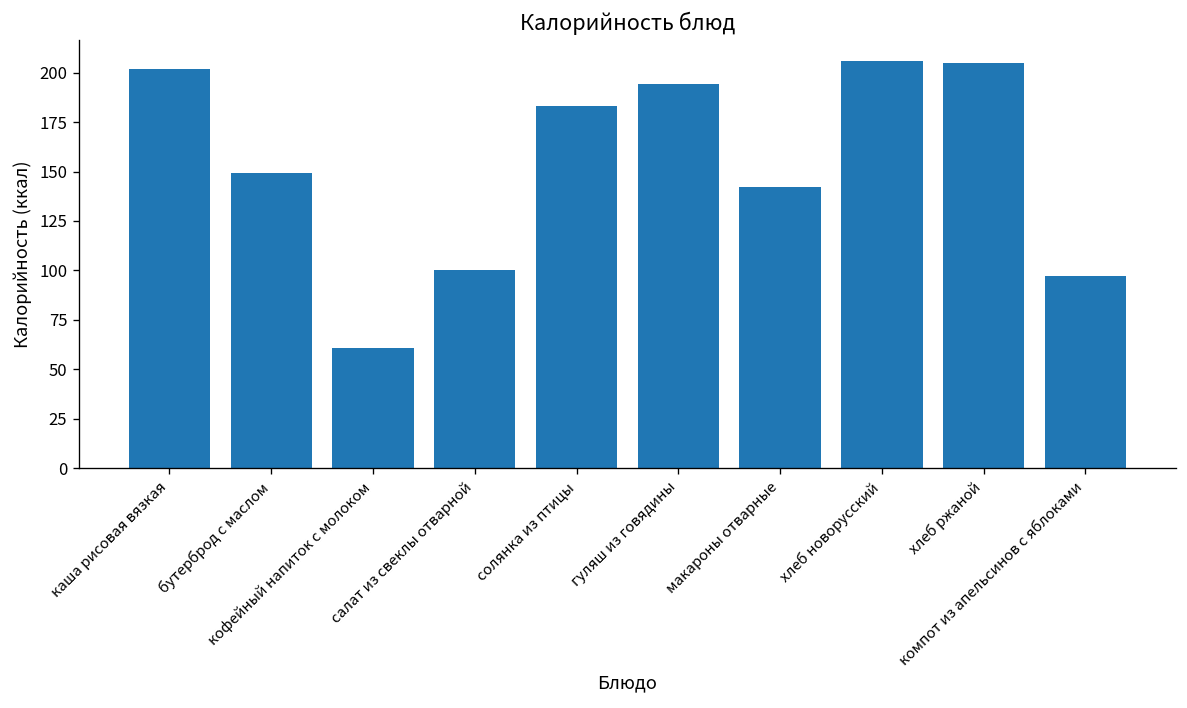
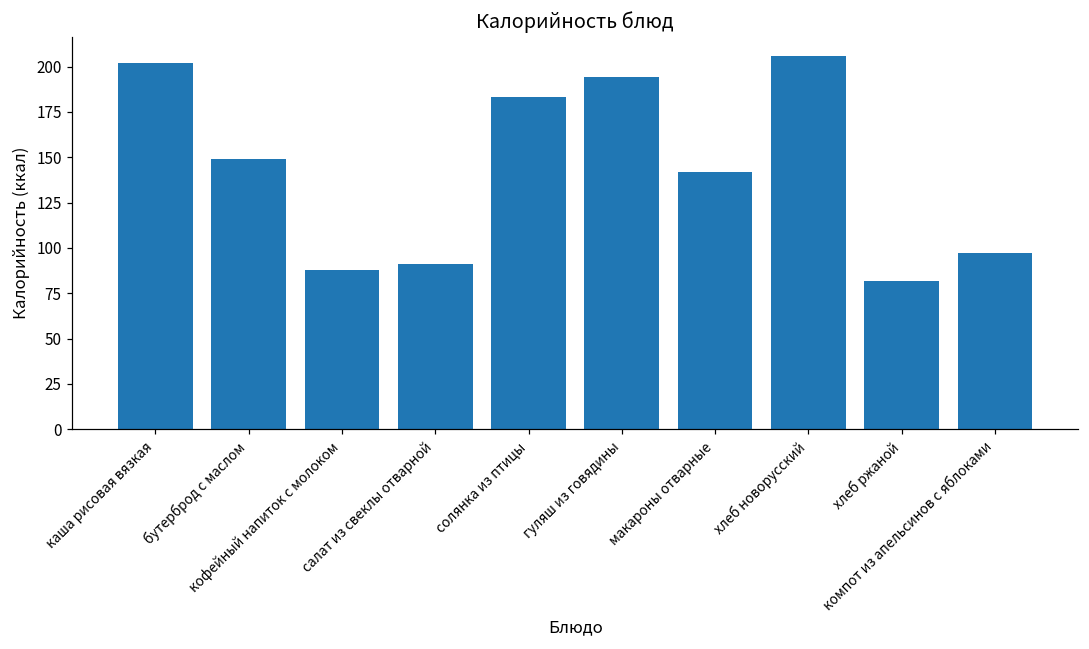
кофейный напиток с молоком: 61 -> 88
салат из свеклы отварной: 100 -> 91
хлеб ржаной: 205 -> 82
